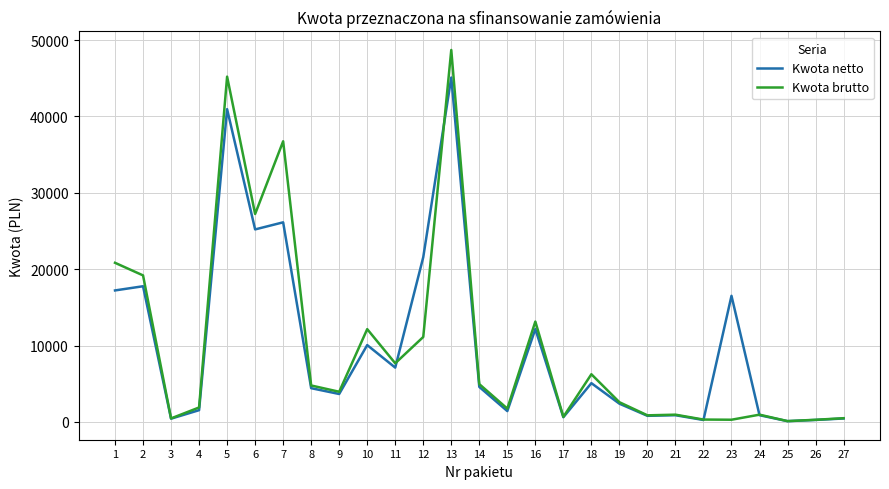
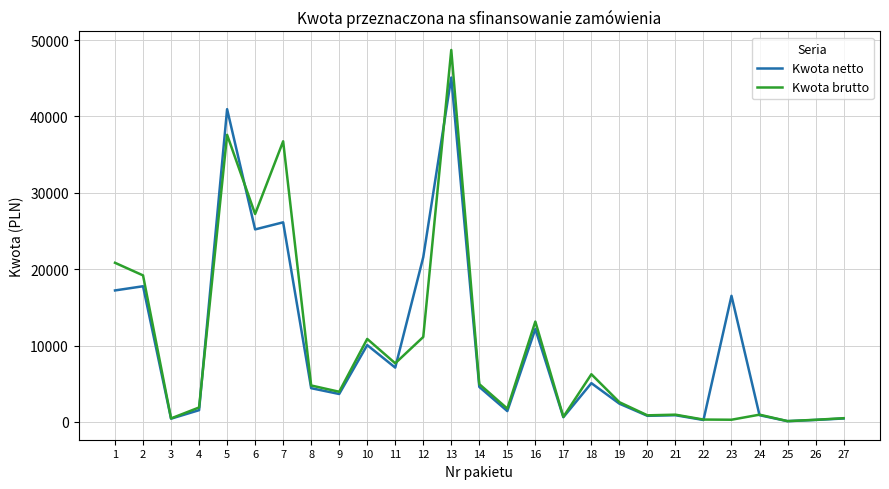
Kwota brutto, 5: 45000 -> 38000
Kwota brutto, 10: 12000 -> 11000
